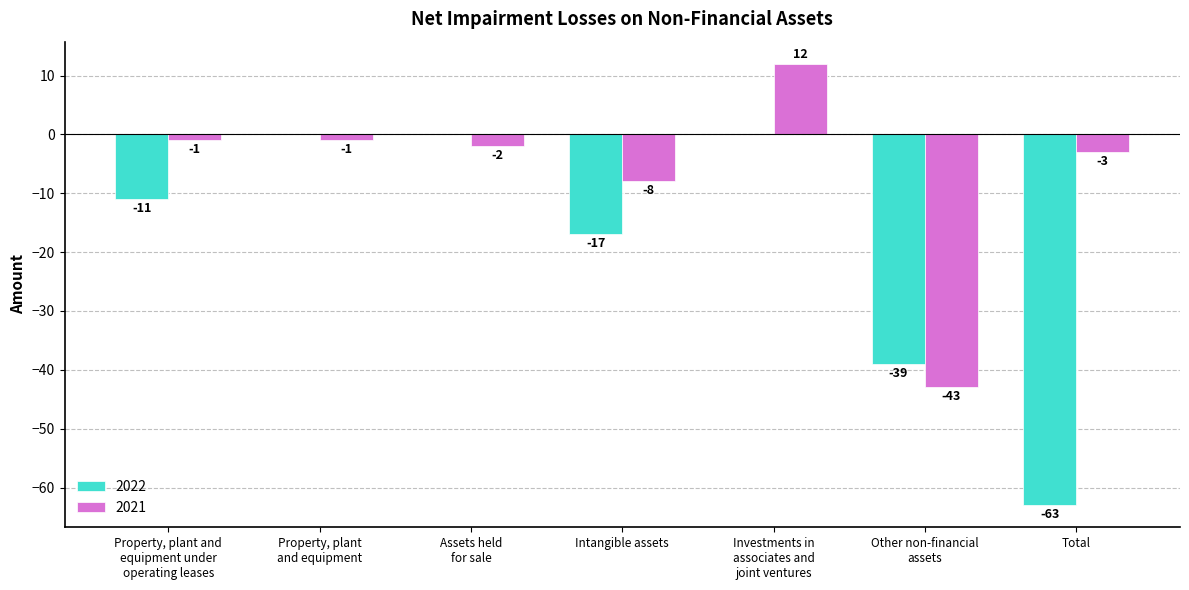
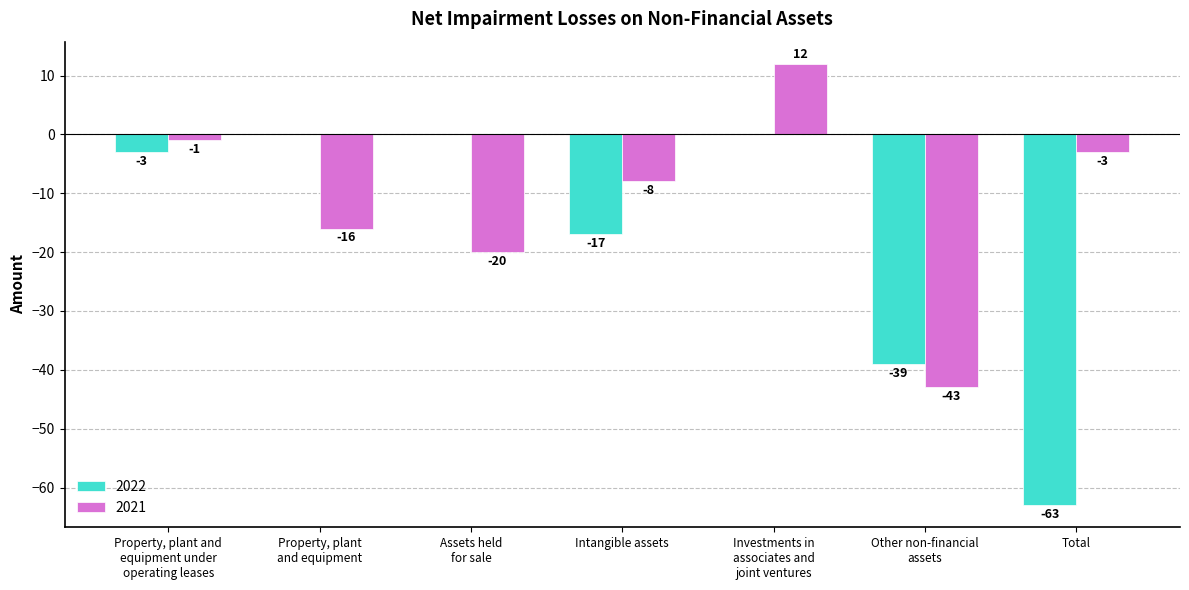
2022, Property, plant and equipment under operating leases: -11 -> -3
2021, Property, plant and equipment: -1 -> -16
2021, Assets held for sale: -2 -> -20
